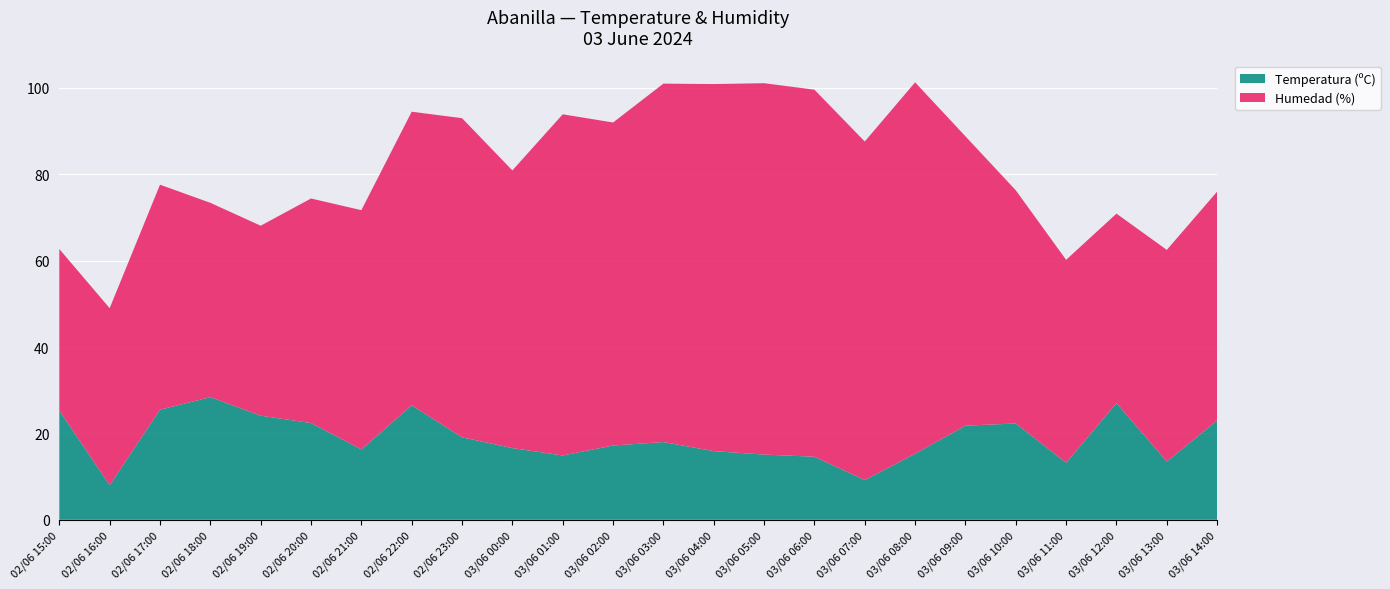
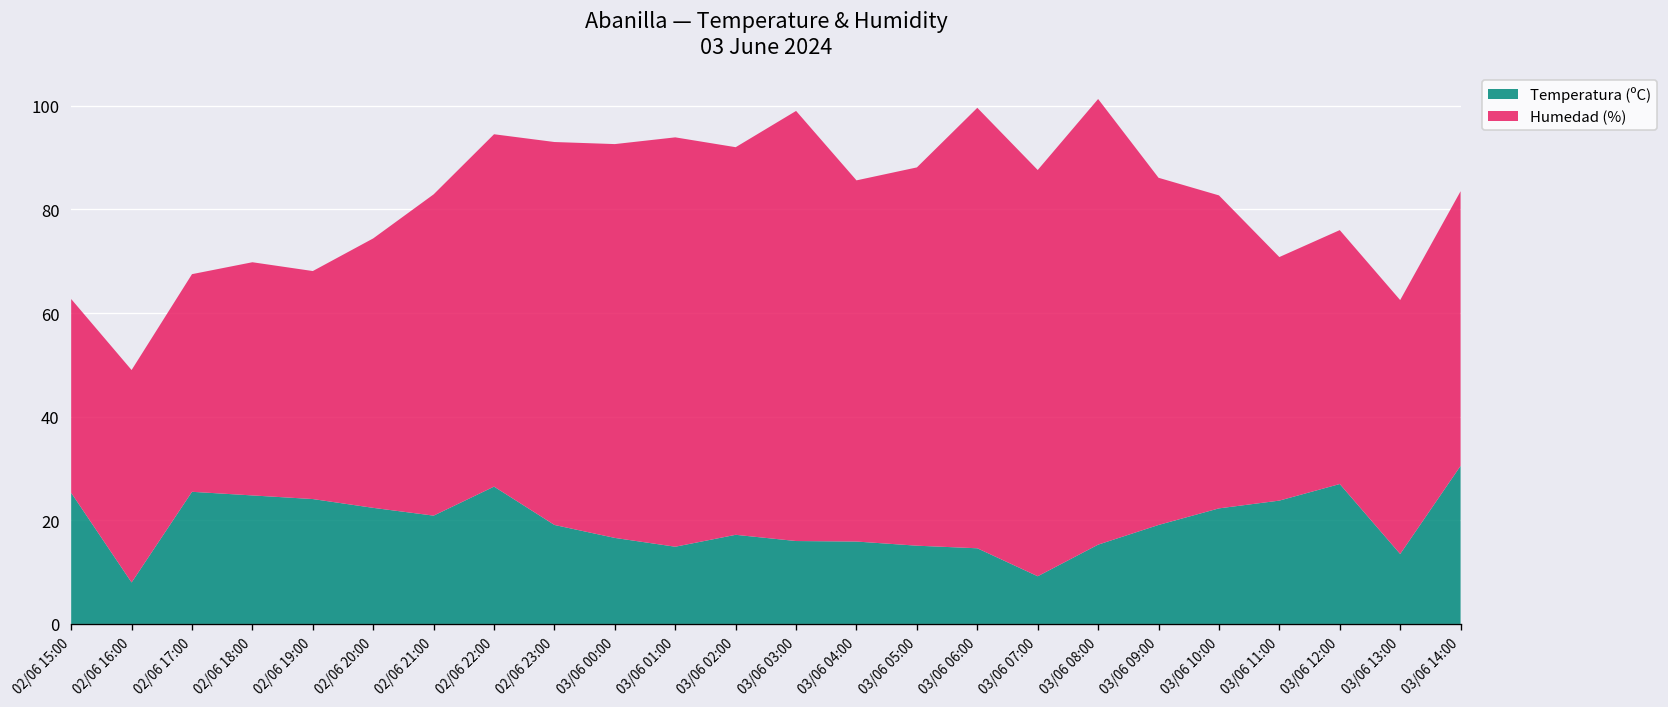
Humedad (%), 02/06 17:00: 52 -> 42
Temperatura (ºC), 02/06 18:00: 28 -> 25
Temperatura (ºC), 02/06 21:00: 16 -> 21
Humedad (%), 02/06 21:00: 55 -> 62
Humedad (%), 03/06 00:00: 64 -> 76
Temperatura (ºC), 03/06 03:00: 18 -> 16
Humedad (%), 03/06 04:00: 85 -> 70
Humedad (%), 03/06 05:00: 86 -> 73
Temperatura (ºC), 03/06 09:00: 22 -> 19
Humedad (%), 03/06 10:00: 54 -> 60
Temperatura (ºC), 03/06 11:00: 13 -> 24
Humedad (%), 03/06 12:00: 44 -> 49
Temperatura (ºC), 03/06 14:00: 23 -> 31
